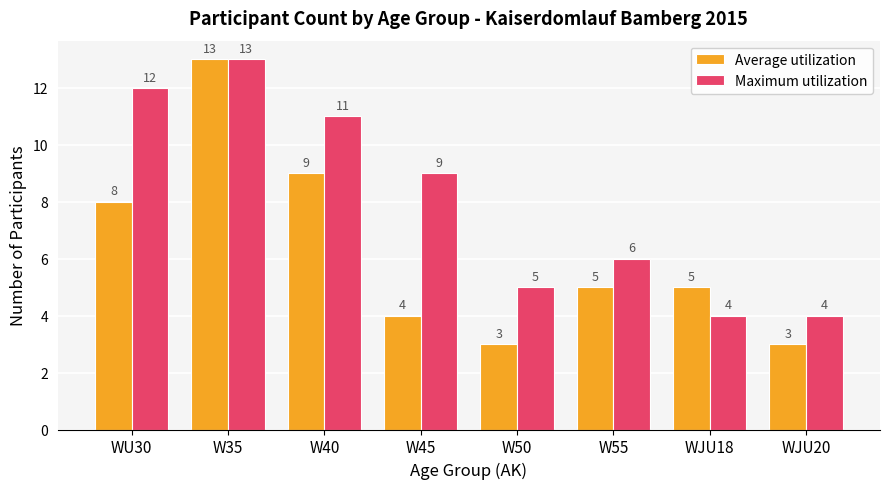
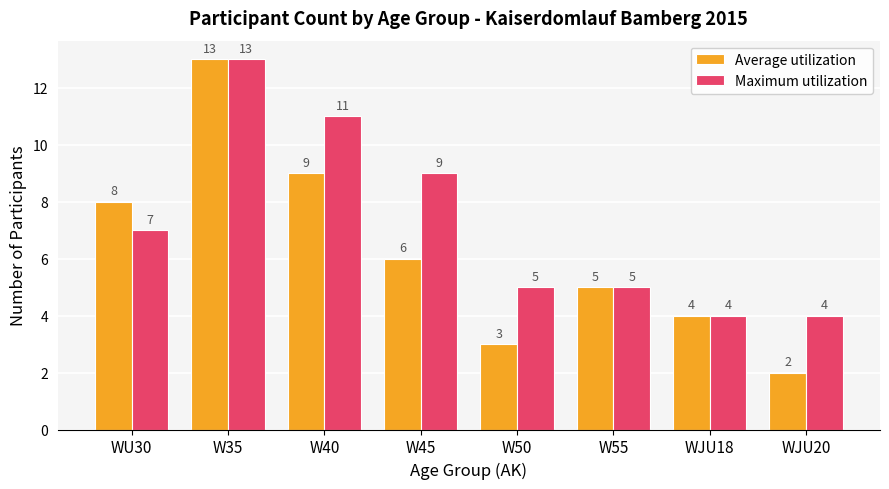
Maximum utilization, WU30: 12 -> 7
Average utilization, W45: 4 -> 6
Maximum utilization, W55: 6 -> 5
Average utilization, WJU18: 5 -> 4
Average utilization, WJU20: 3 -> 2
